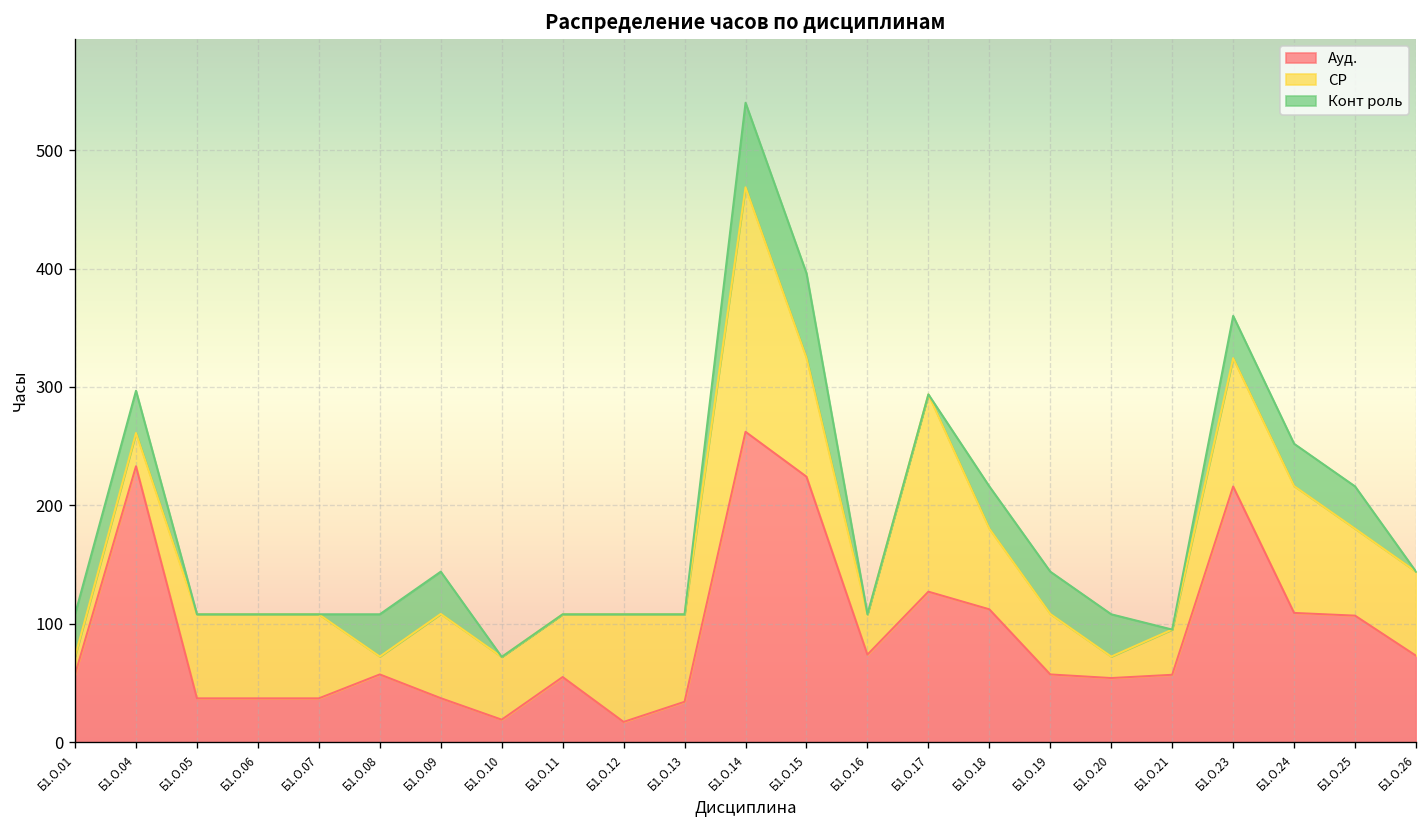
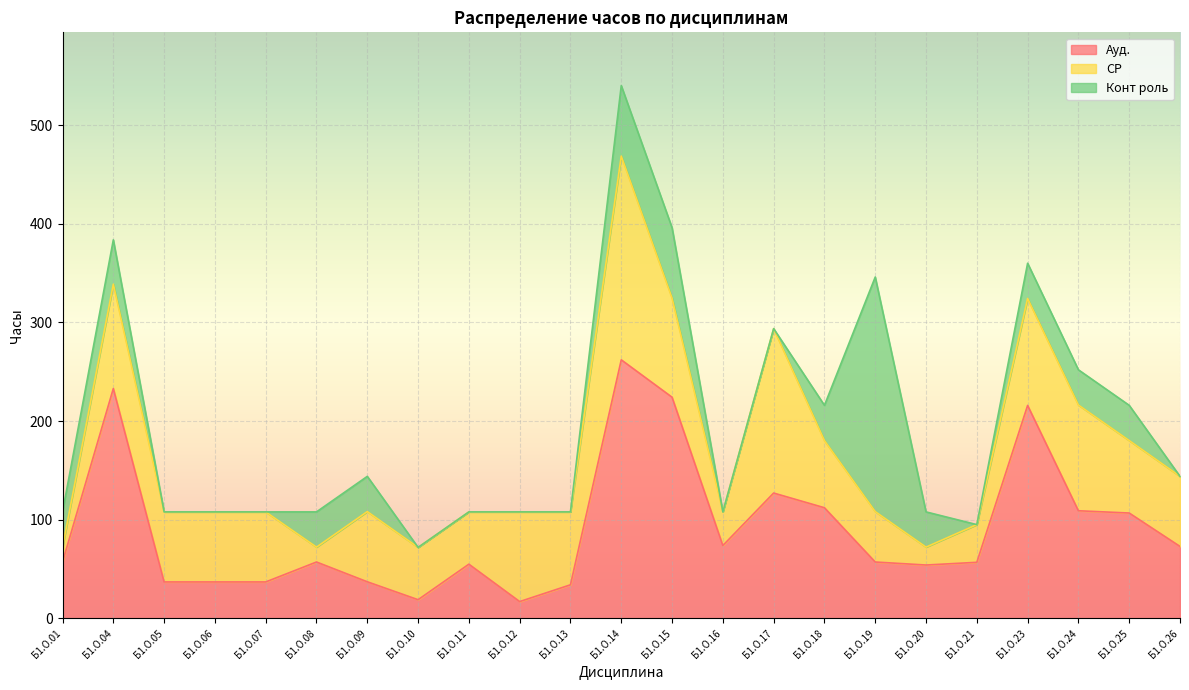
СР, Б1.О.04: 30 -> 110
Конт роль, Б1.О.04: 36 -> 45
Конт роль, Б1.О.19: 40 -> 240
